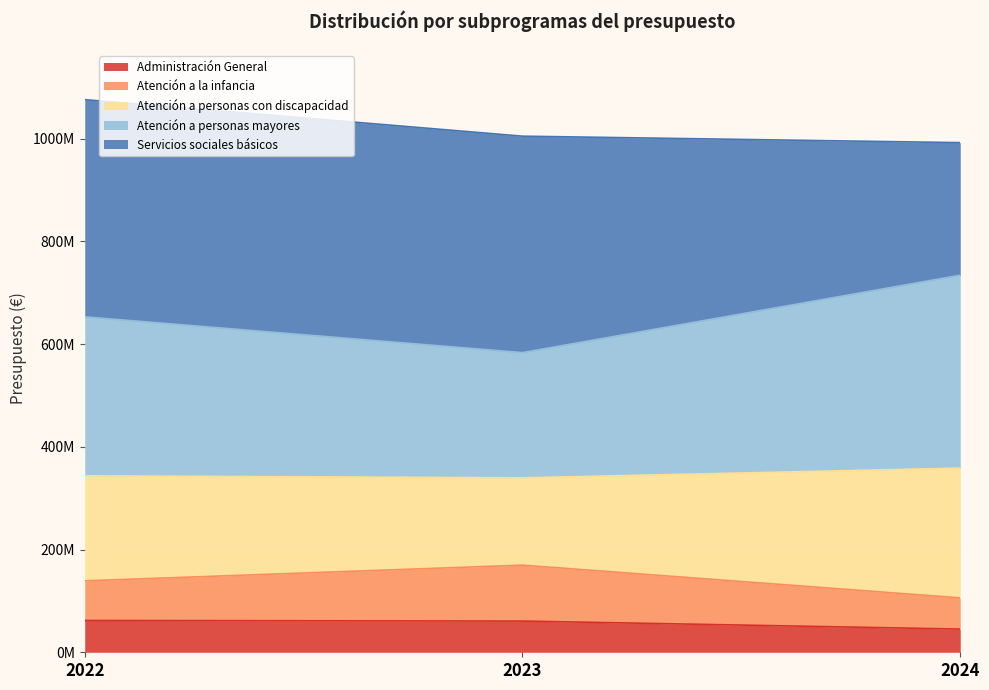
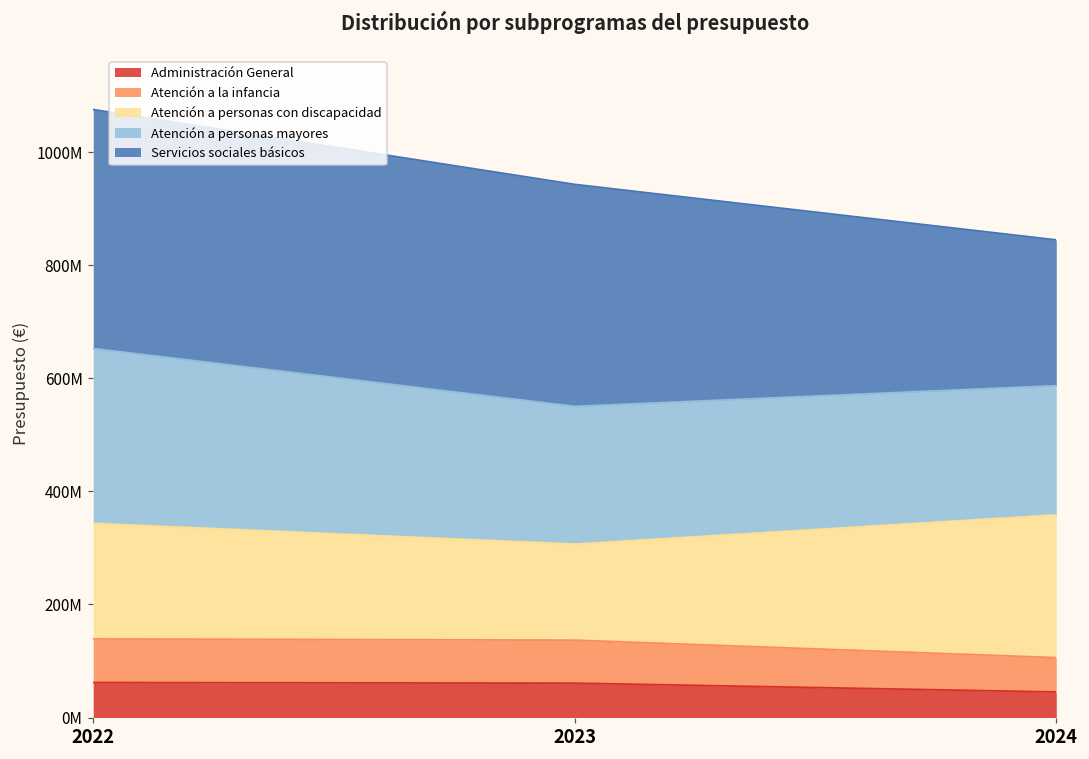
Atención a la infancia, 2023: 110000000 -> 80000000
Servicios sociales básicos, 2023: 420000000 -> 390000000
Atención a personas mayores, 2024: 380000000 -> 230000000
